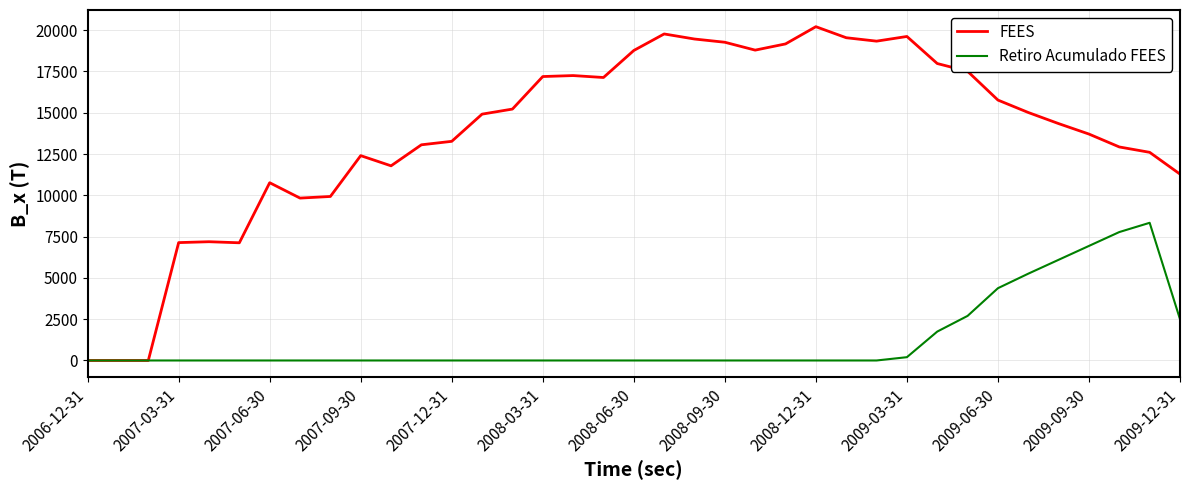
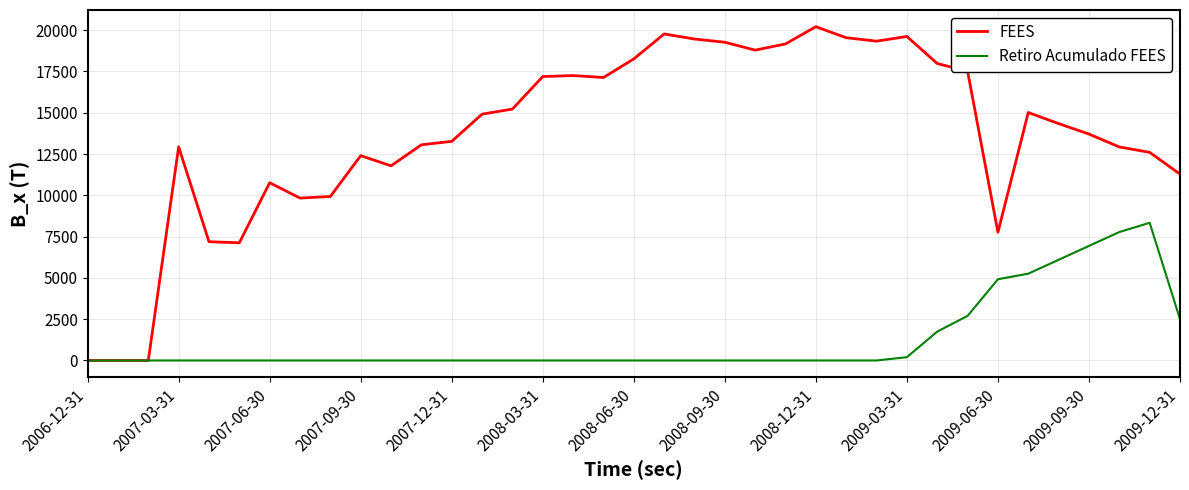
FEES, 2007-03-31: 7100 -> 12900
FEES, 2008-06-30: 18800 -> 18300
FEES, 2009-06-30: 15800 -> 7800
Retiro Acumulado FEES, 2009-06-30: 4400 -> 4900
